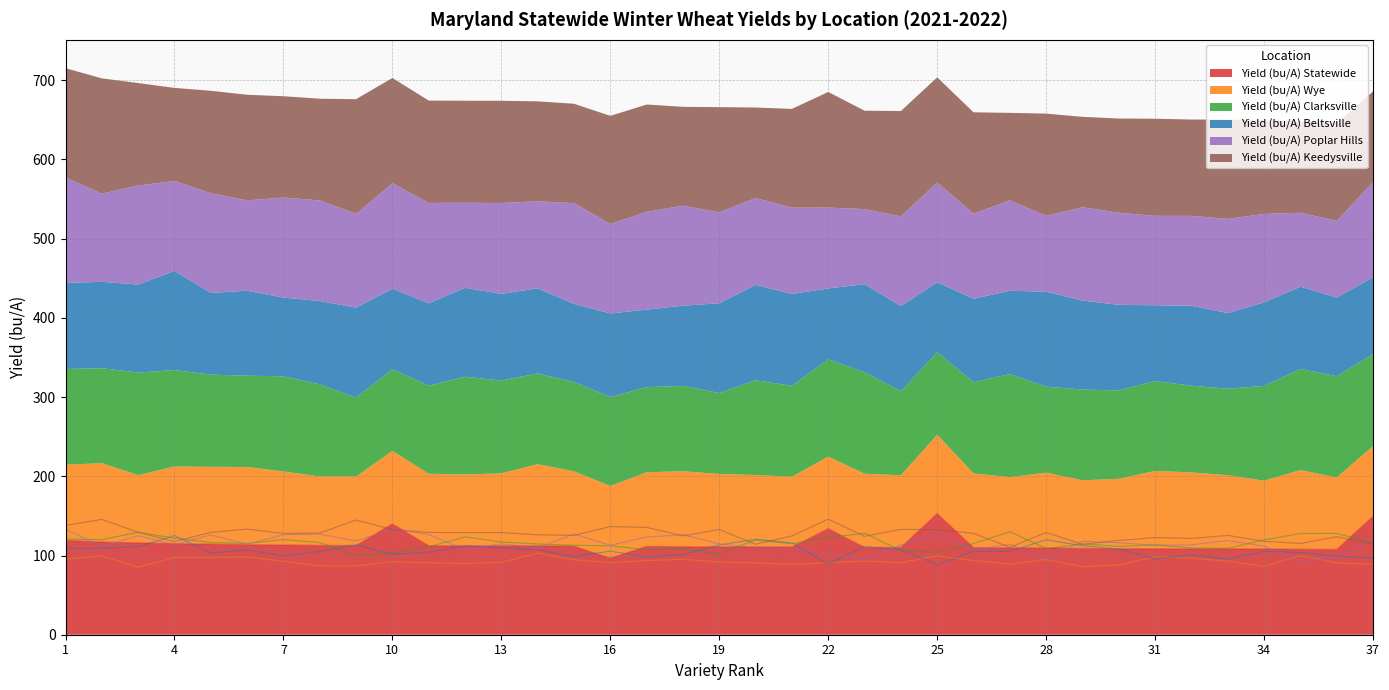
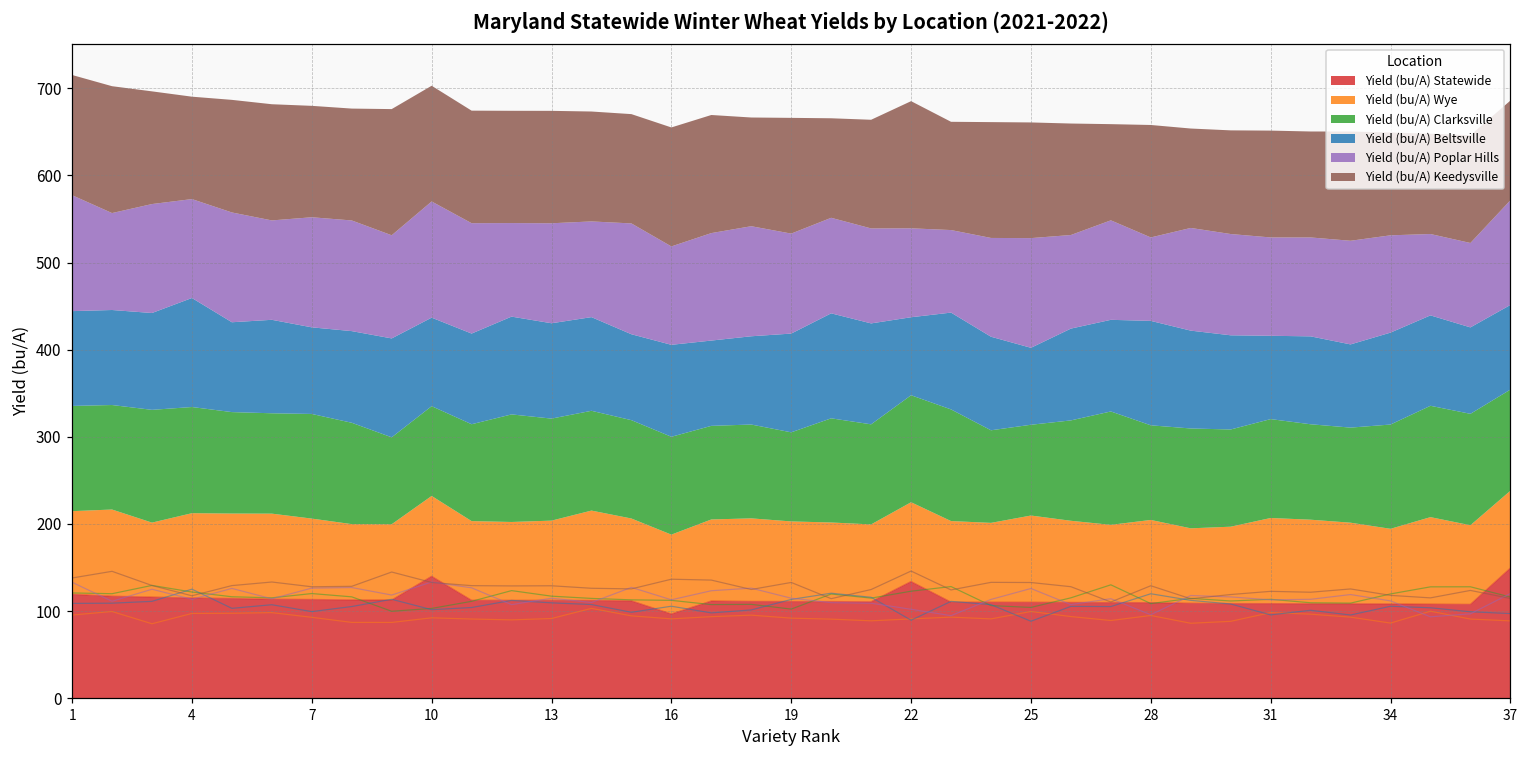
Yield (bu/A) Statewide, 25: 150 -> 110
